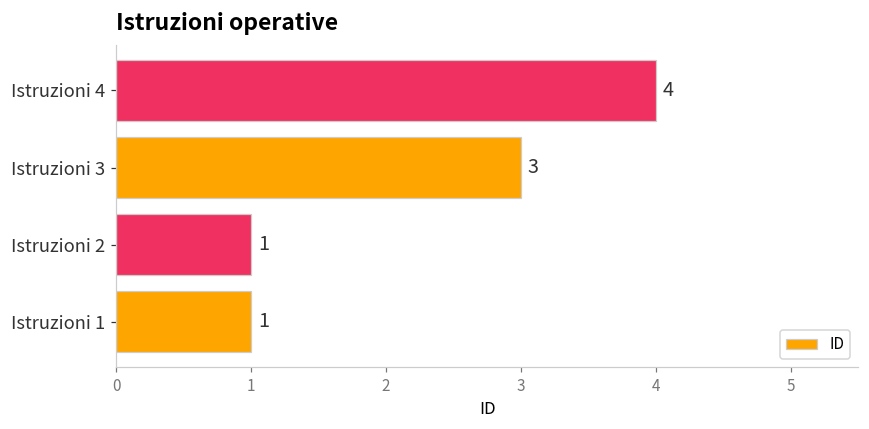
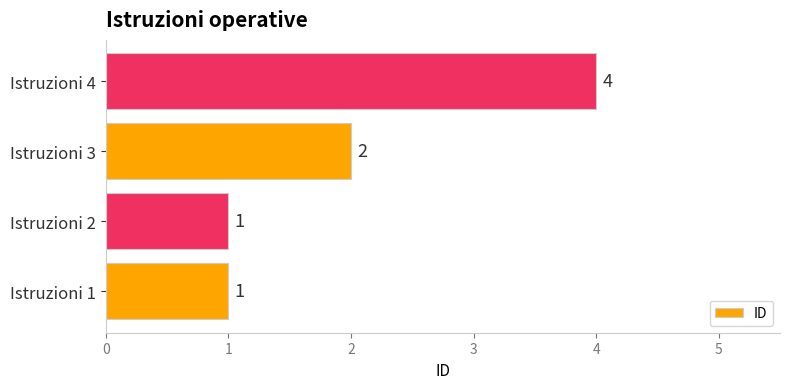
Istruzioni 3: 3 -> 2
